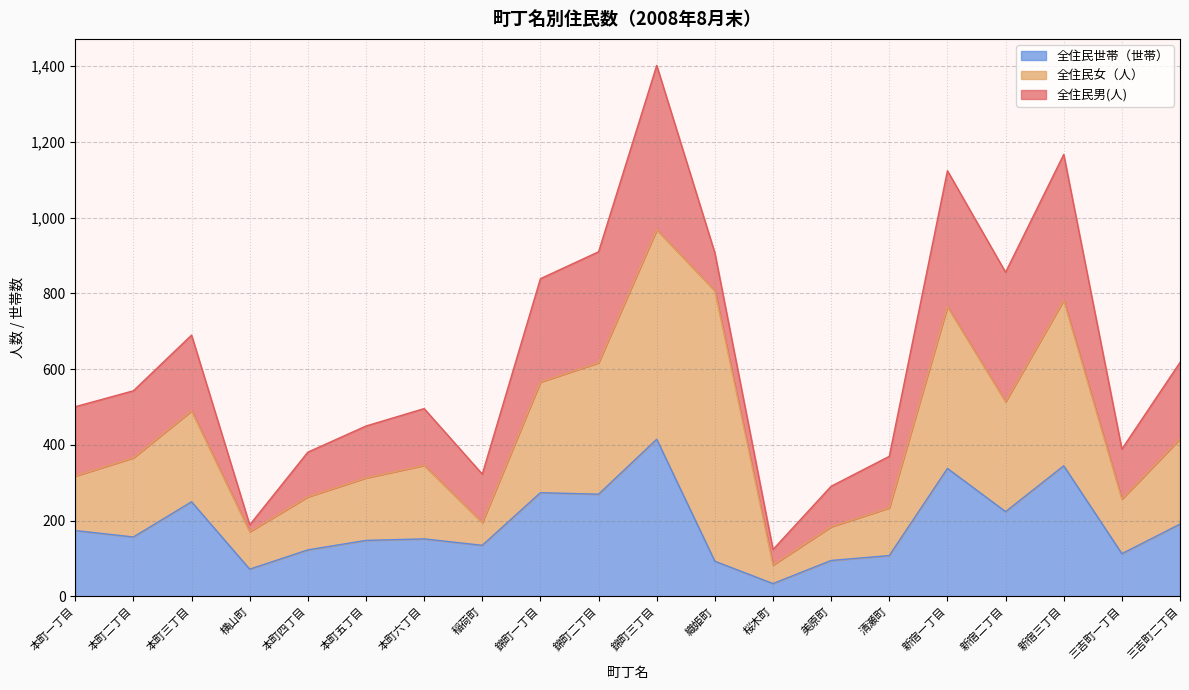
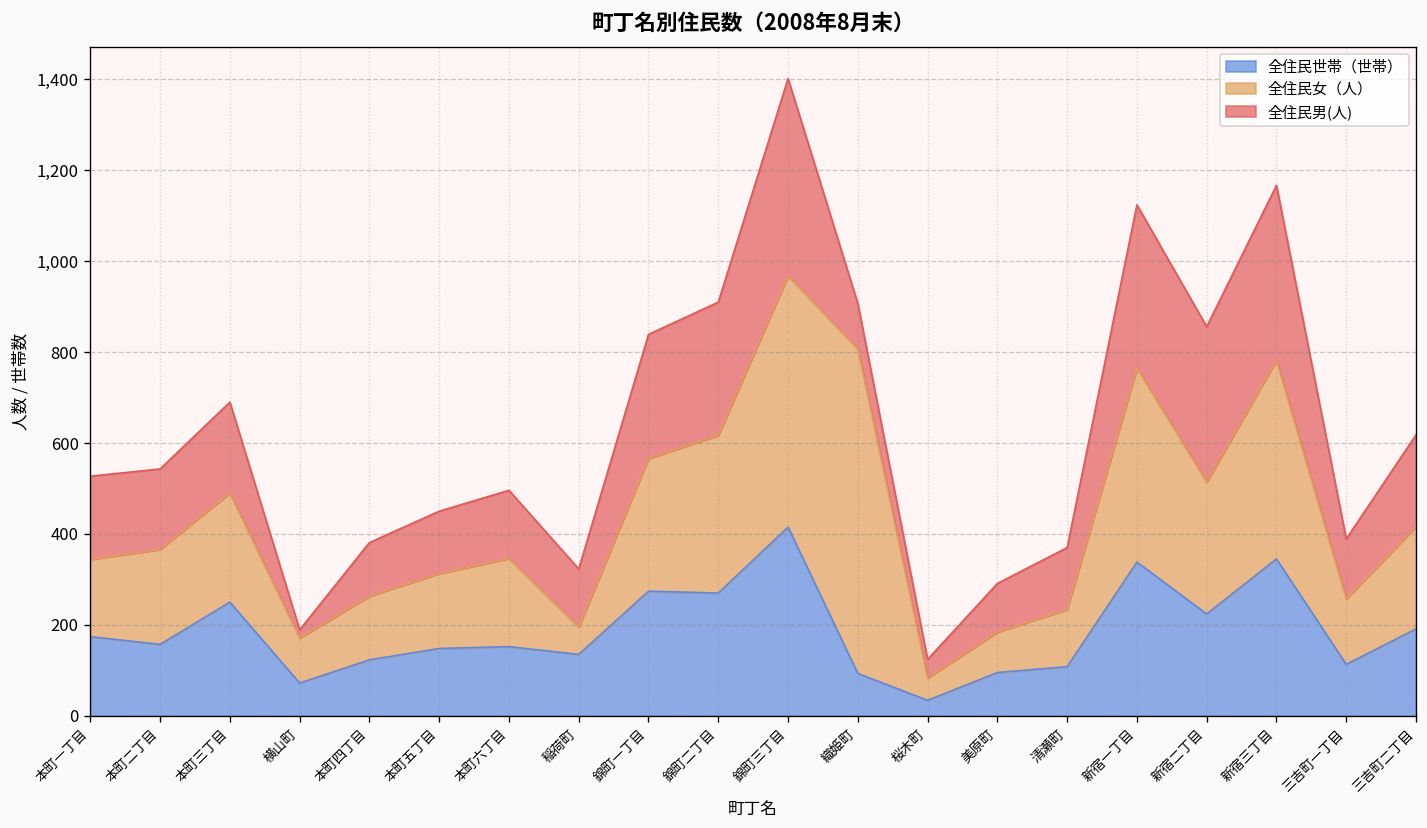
全住民女（人）, 本町一丁目: 140 -> 170
